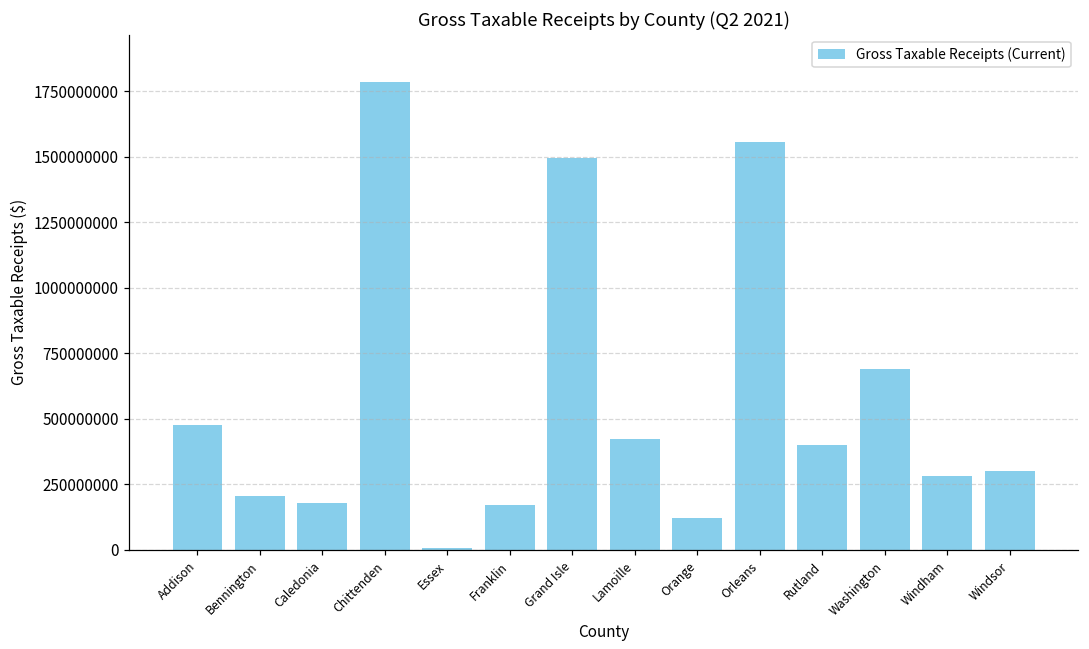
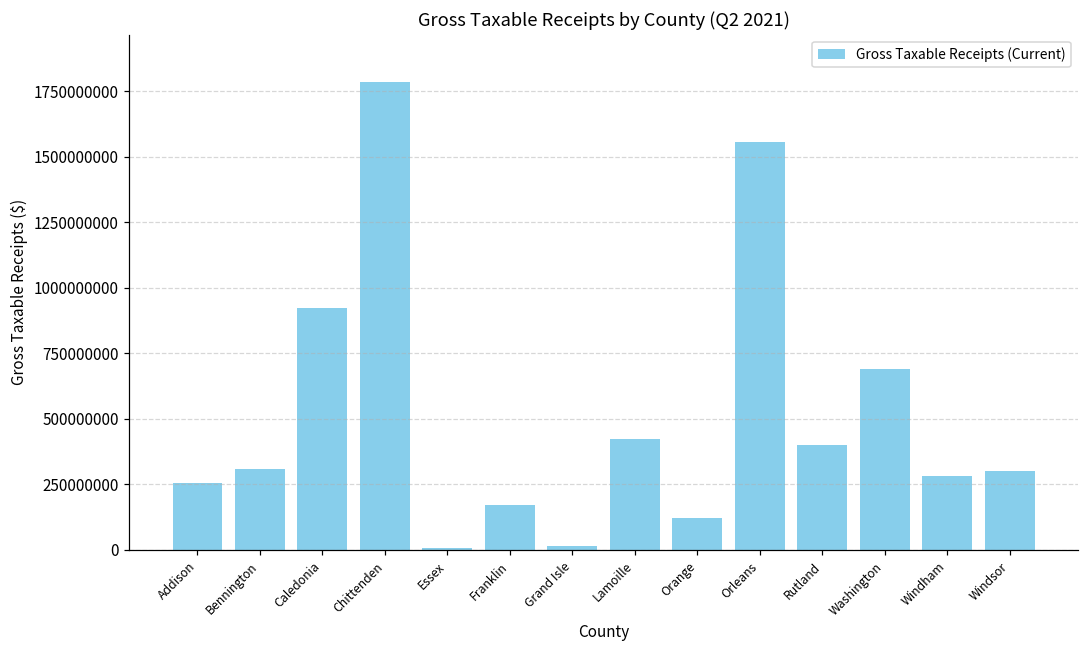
Addison: 480000000 -> 260000000
Bennington: 210000000 -> 310000000
Caledonia: 180000000 -> 920000000
Grand Isle: 1490000000 -> 10000000
